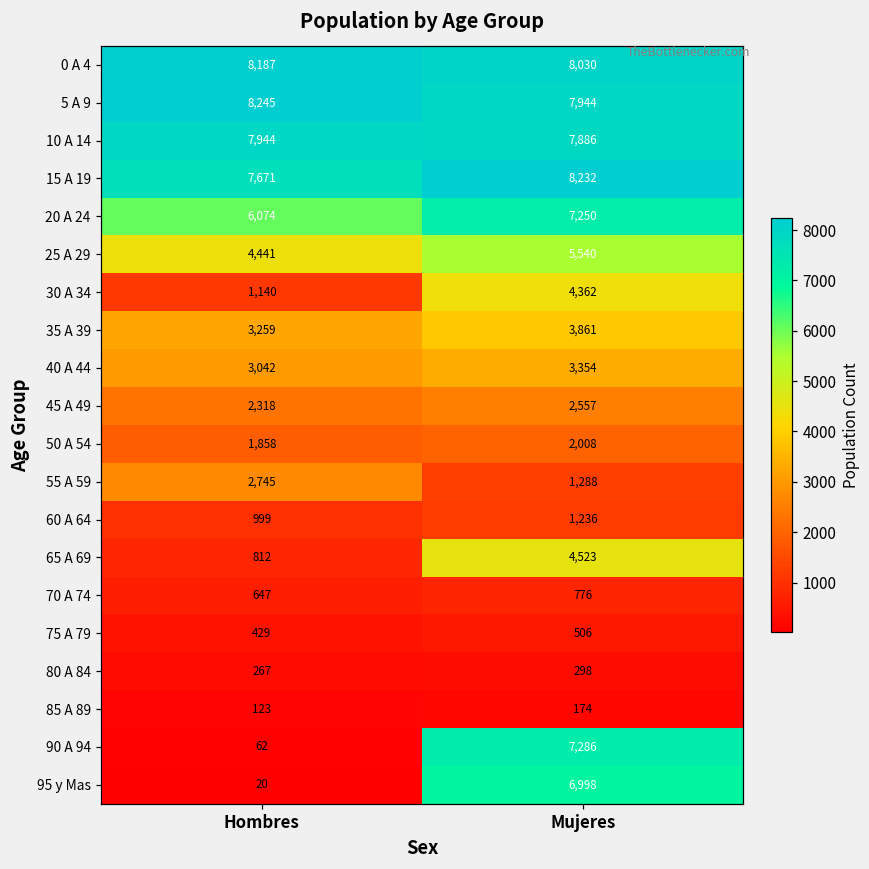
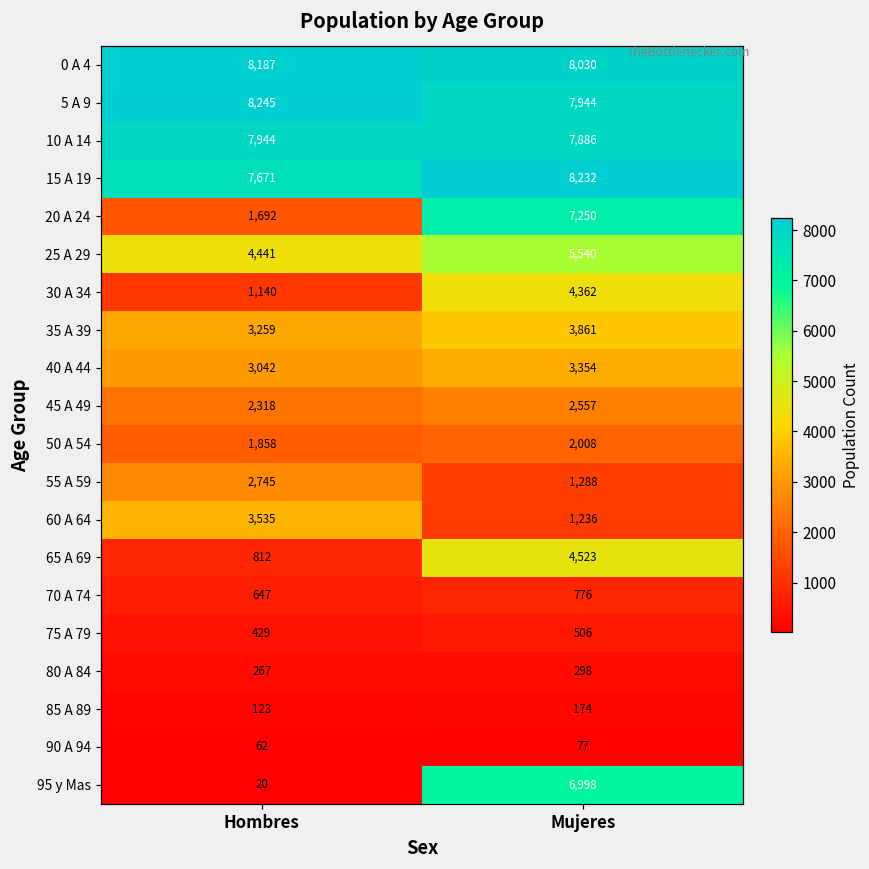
20 A 24, Hombres: 6,074 -> 1,692
60 A 64, Hombres: 999 -> 3,535
90 A 94, Mujeres: 7,286 -> 77
